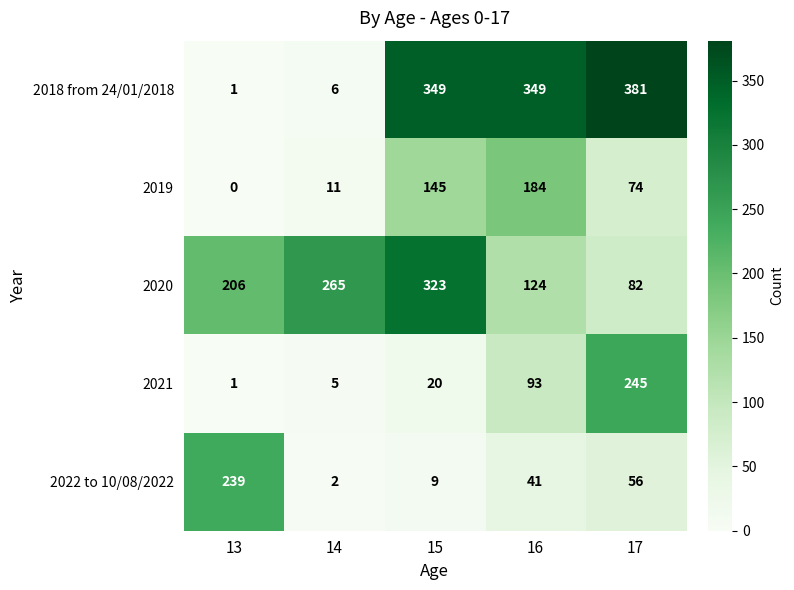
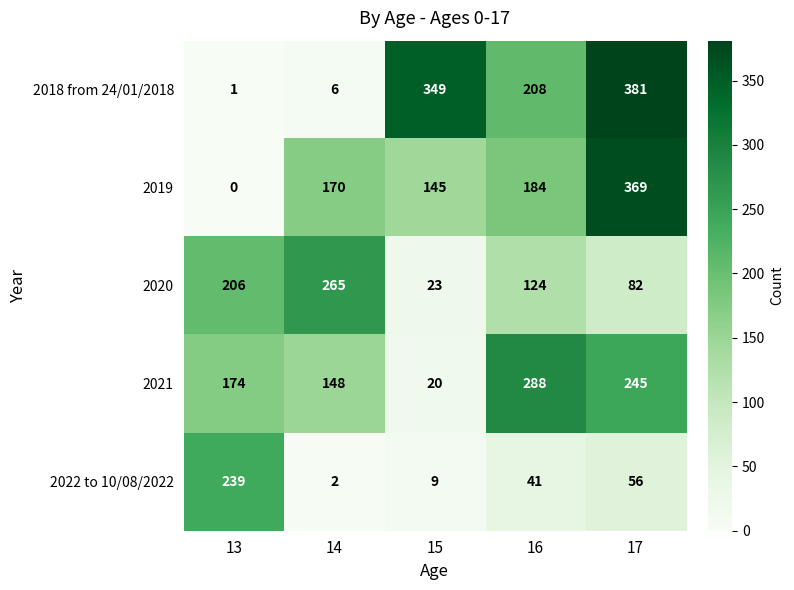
2018 from 24/01/2018, 16: 349 -> 208
2019, 14: 11 -> 170
2019, 17: 74 -> 369
2020, 15: 323 -> 23
2021, 13: 1 -> 174
2021, 14: 5 -> 148
2021, 16: 93 -> 288
